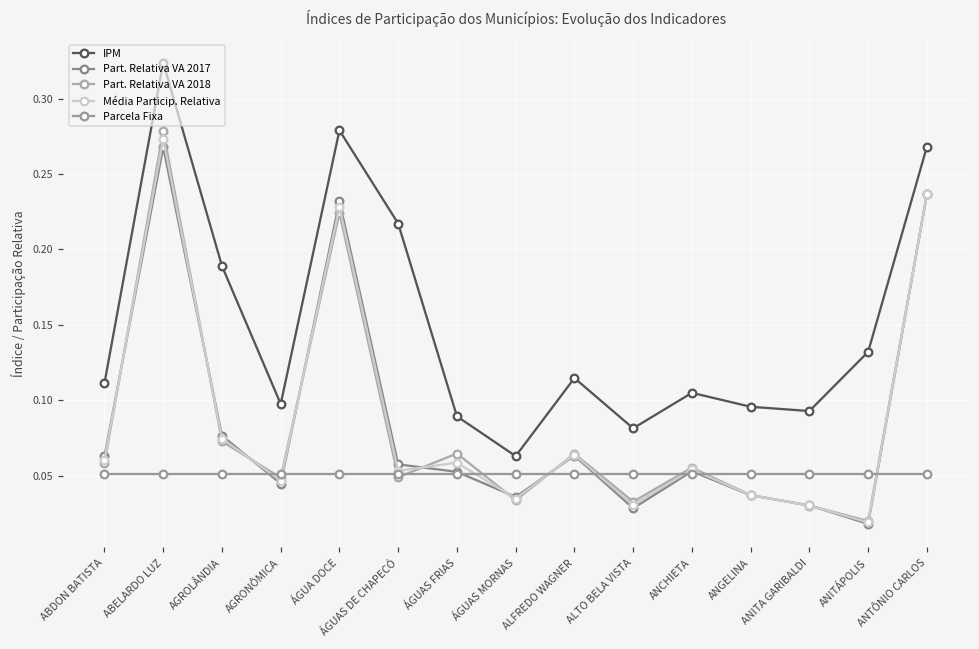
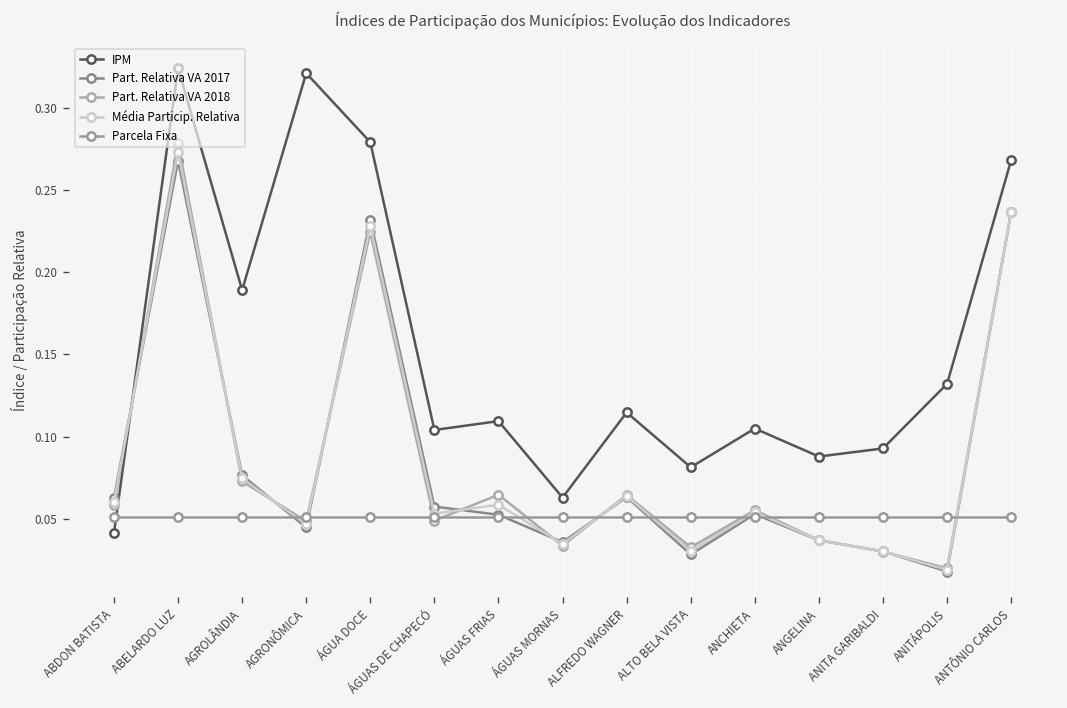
IPM, ABDON BATISTA: 0.111 -> 0.041
IPM, AGRONÔMICA: 0.098 -> 0.321
IPM, ÁGUAS DE CHAPECÓ: 0.217 -> 0.104
IPM, ÁGUAS FRIAS: 0.089 -> 0.109
IPM, ANGELINA: 0.096 -> 0.088
